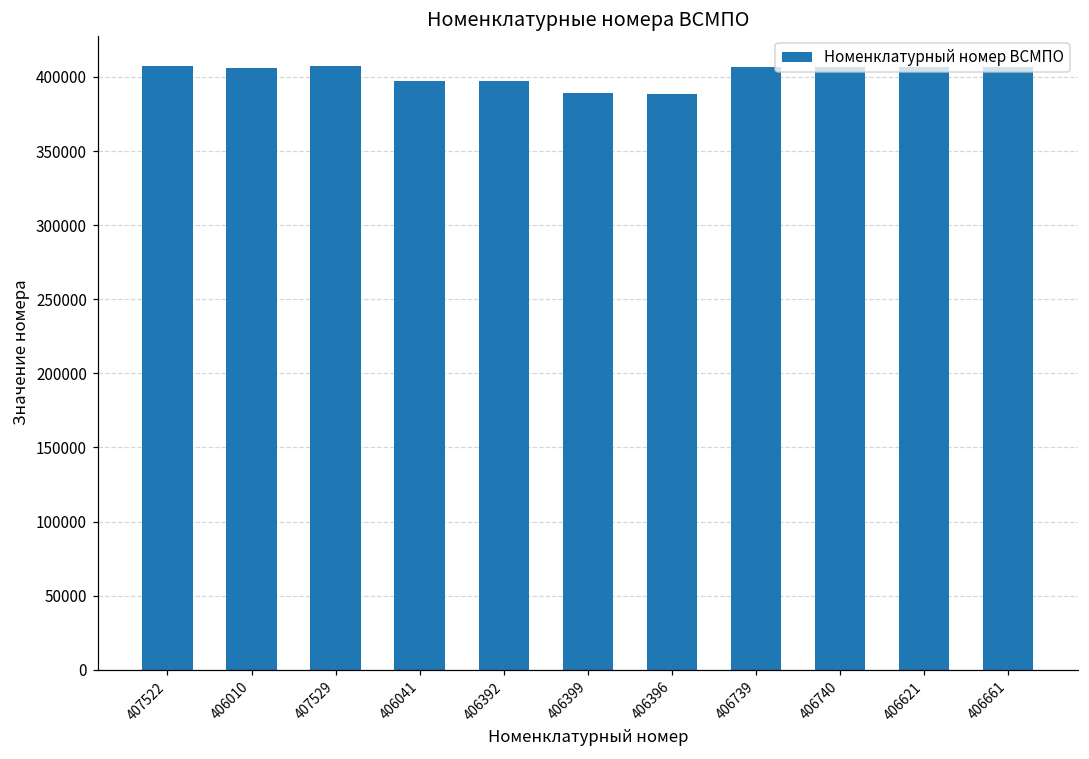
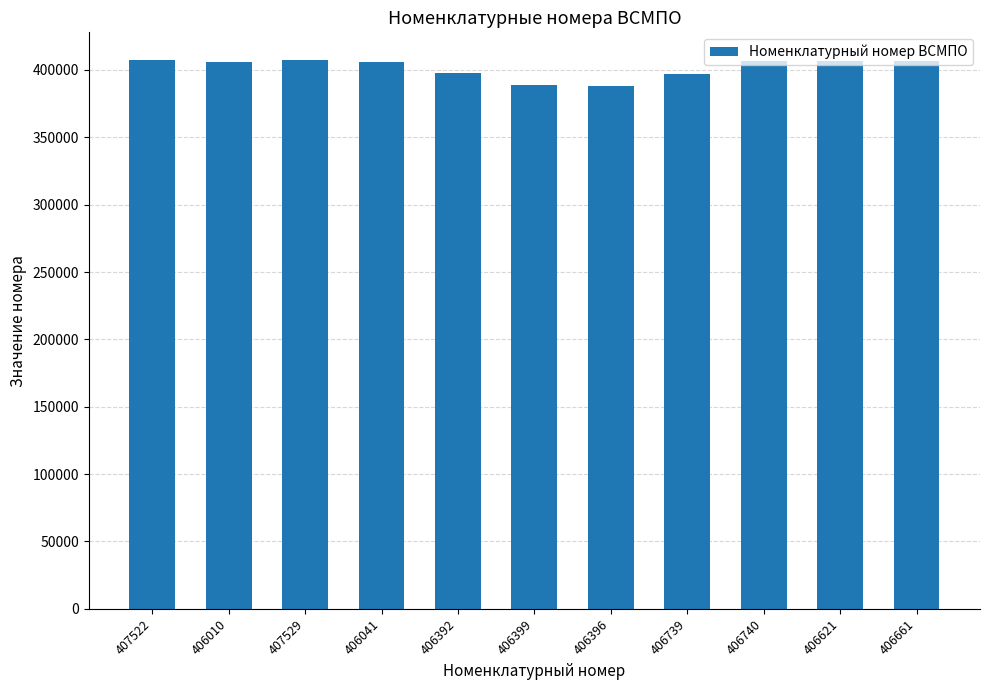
406041: 397000 -> 406000
406739: 407000 -> 397000
